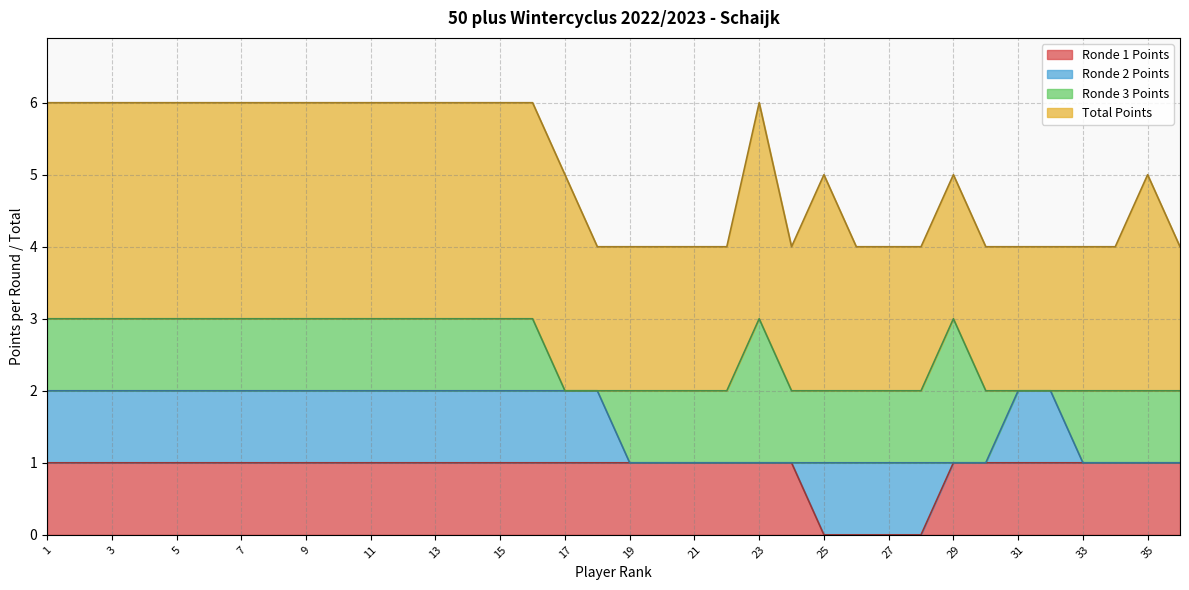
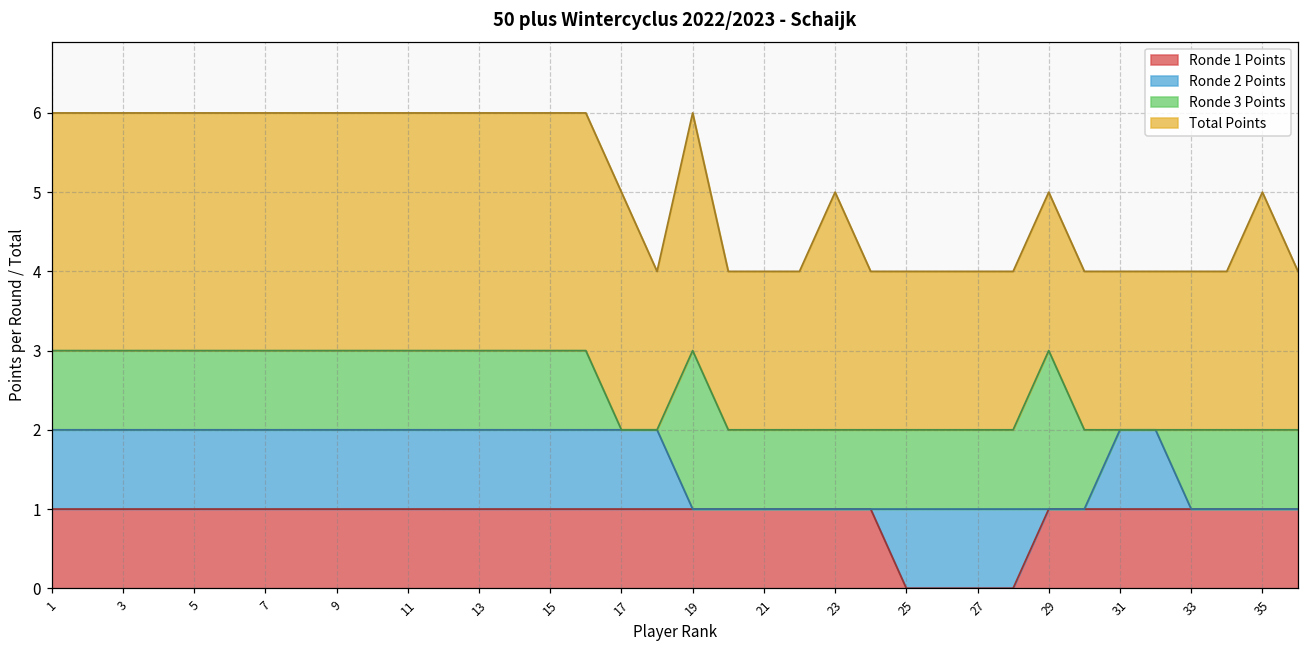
Ronde 3 Points, 19: 1 -> 2
Total Points, 19: 2 -> 3
Ronde 3 Points, 23: 2 -> 1
Total Points, 25: 3 -> 2
